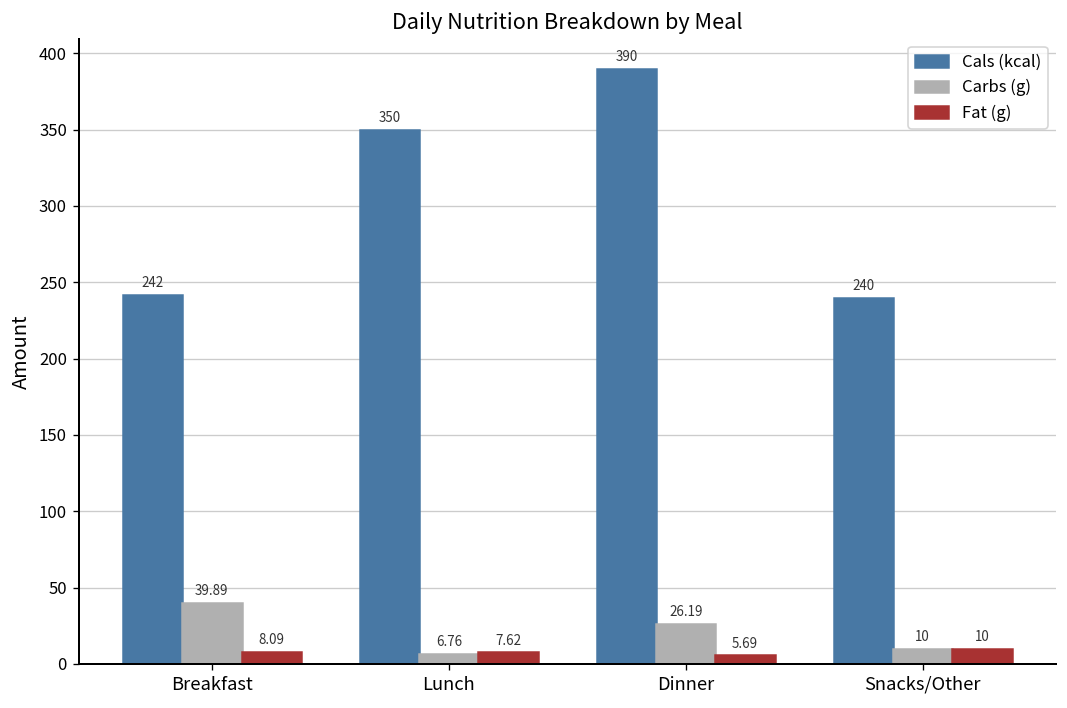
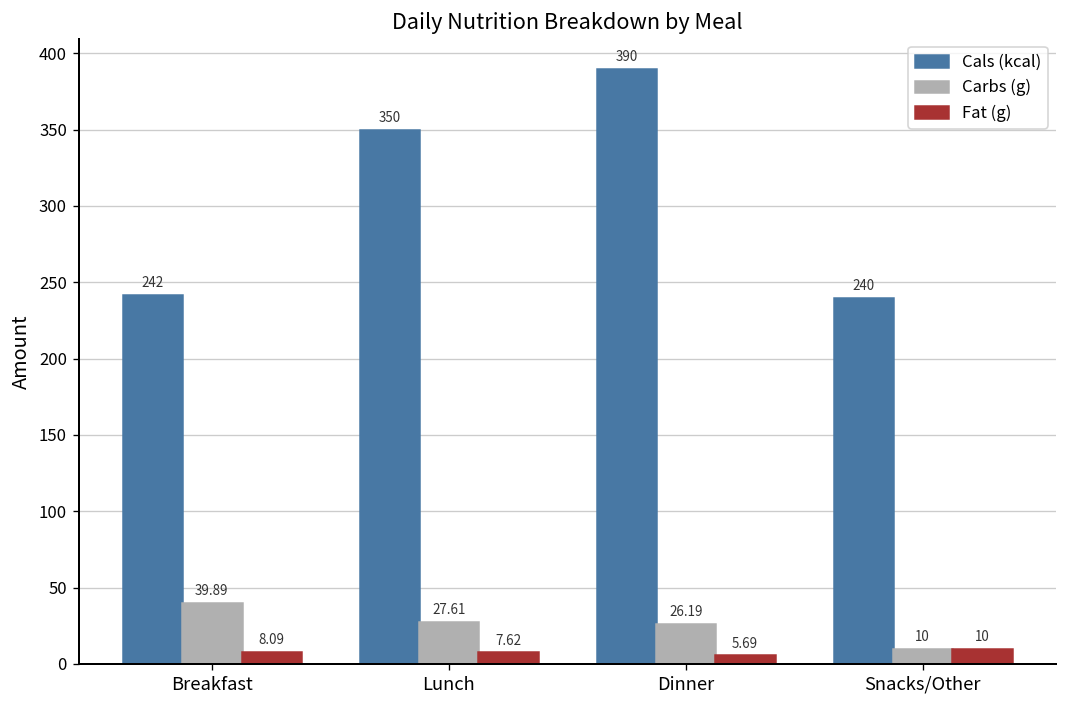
Carbs (g), Lunch: 6.76 -> 27.61
